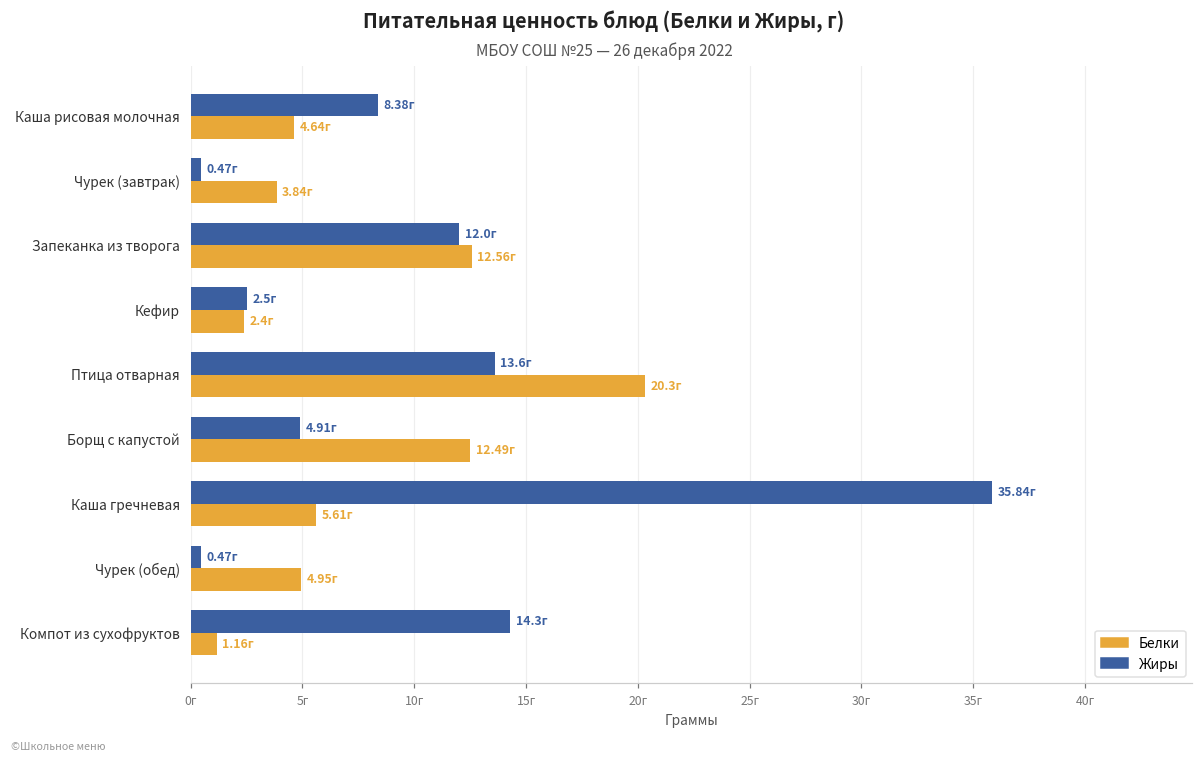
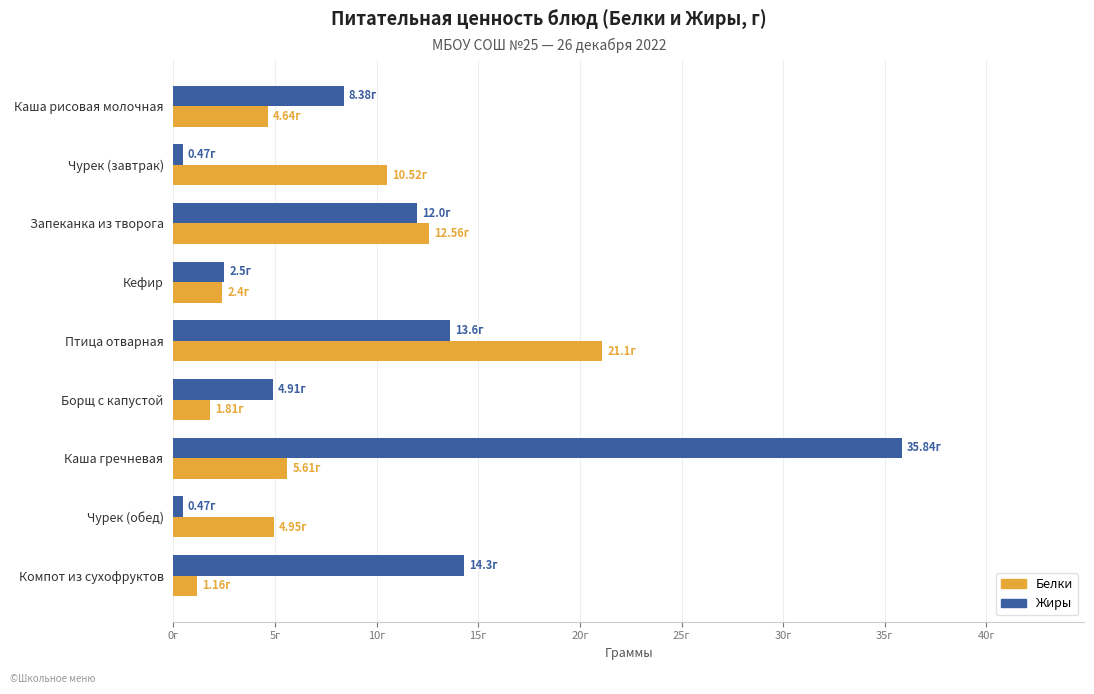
Белки, Чурек (завтрак): 3.84г -> 10.52г
Белки, Птица отварная: 20.3г -> 21.1г
Белки, Борщ с капустой: 12.49г -> 1.81г
